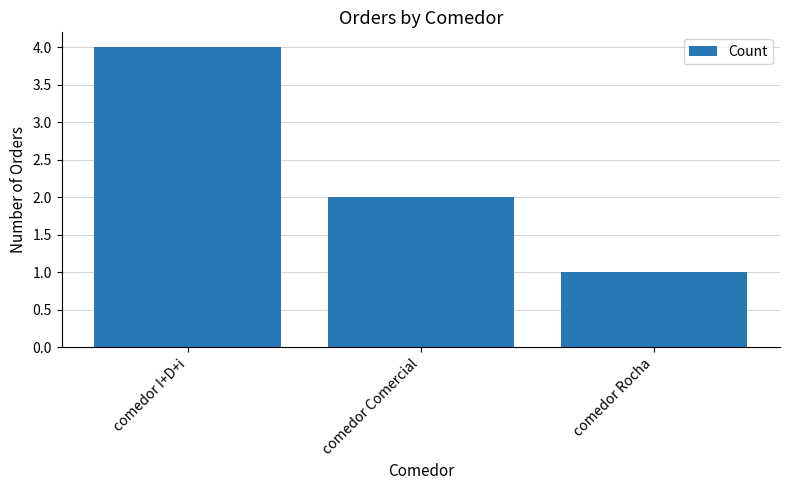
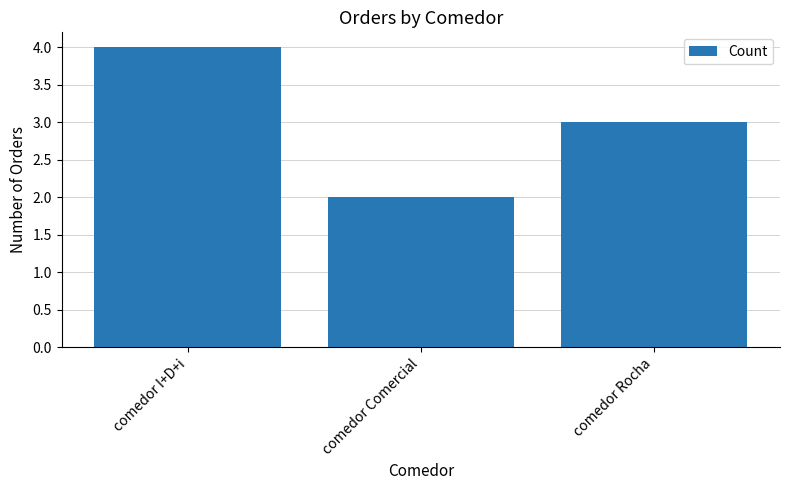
comedor Rocha: 1 -> 3
